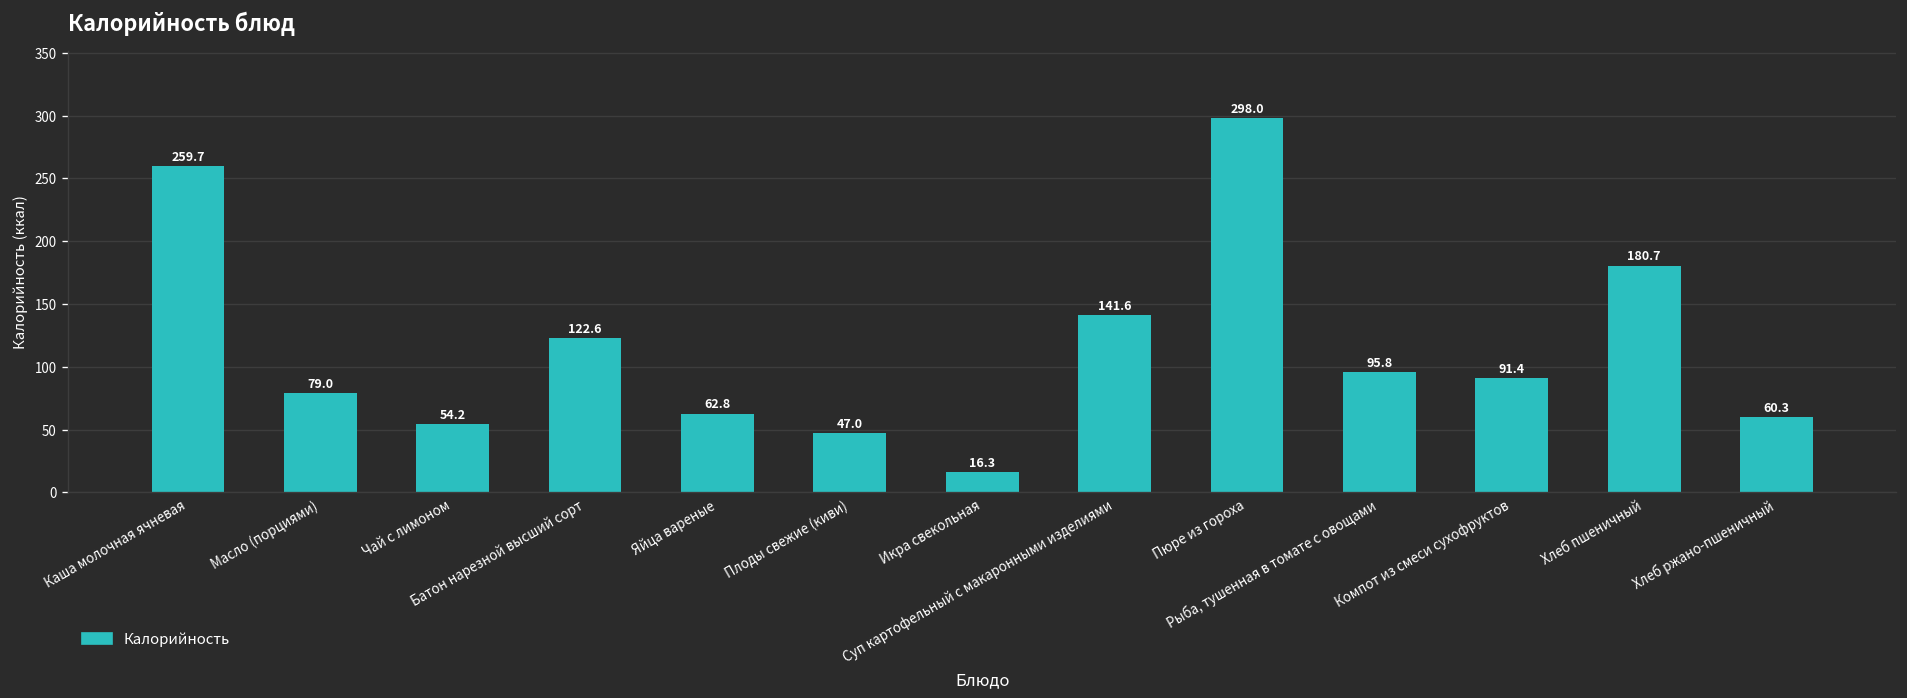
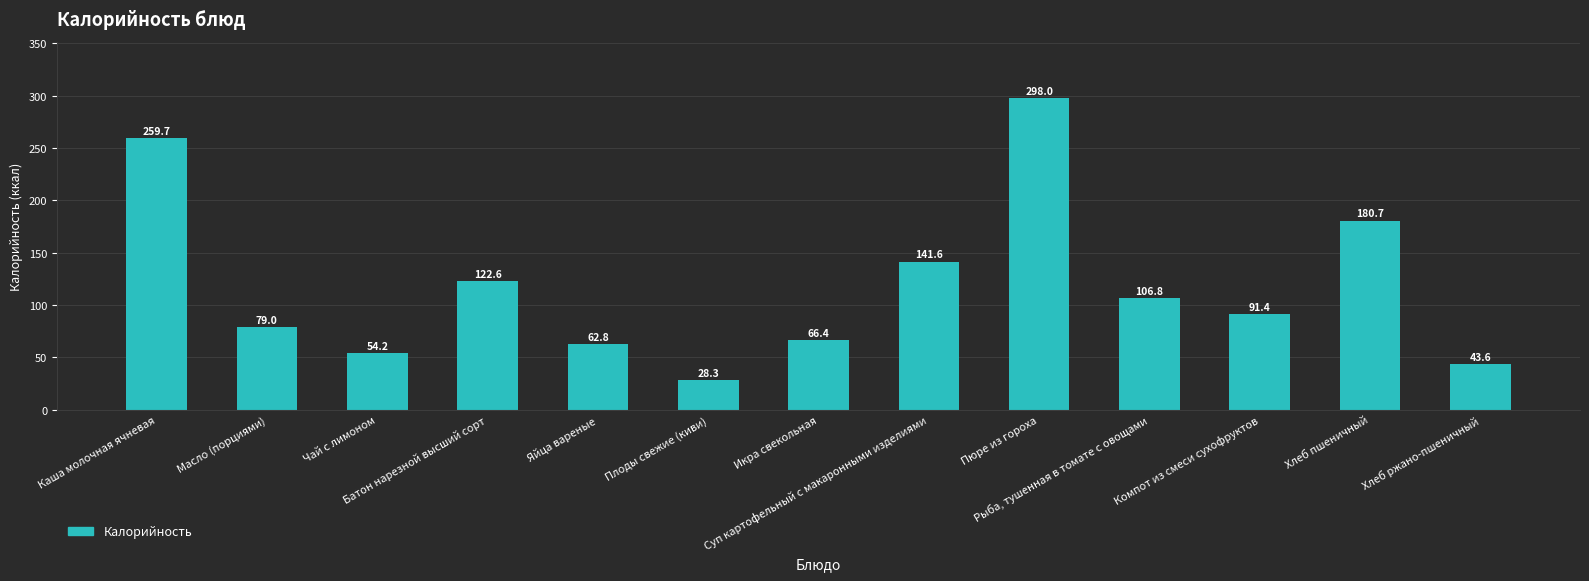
Плоды свежие (киви): 47.0 -> 28.3
Икра свекольная: 16.3 -> 66.4
Рыба, тушенная в томате с овощами: 95.8 -> 106.8
Хлеб ржано-пшеничный: 60.3 -> 43.6
